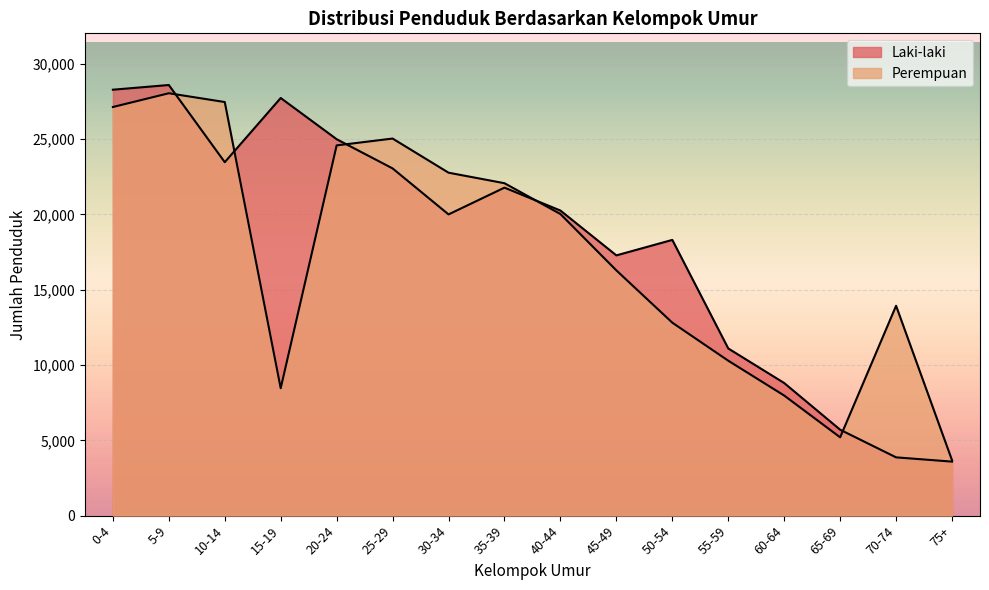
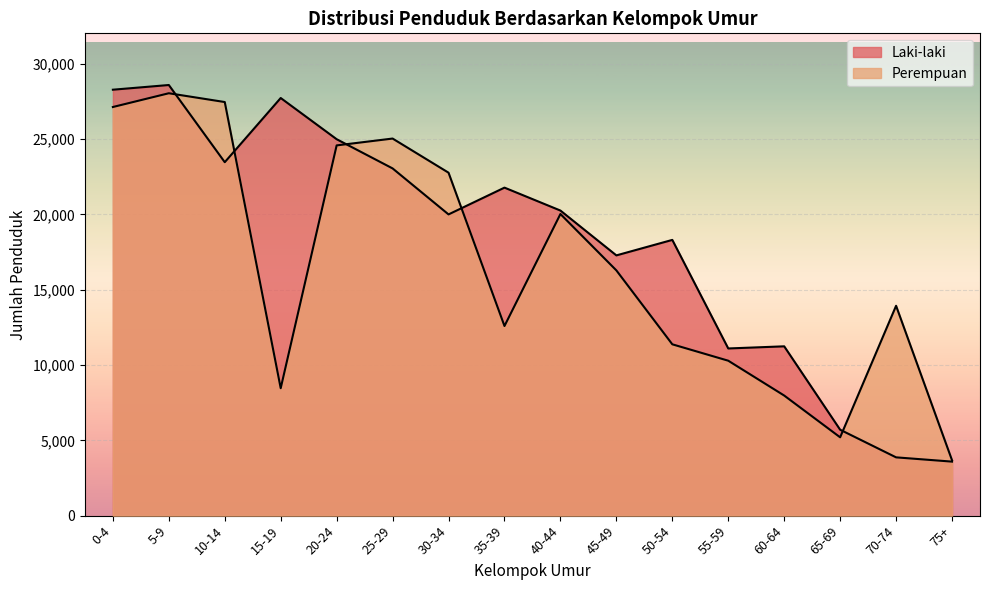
Perempuan, 35-39: 22,100 -> 12,600
Perempuan, 50-54: 12,800 -> 11,400
Laki-laki, 60-64: 8,800 -> 11,200
